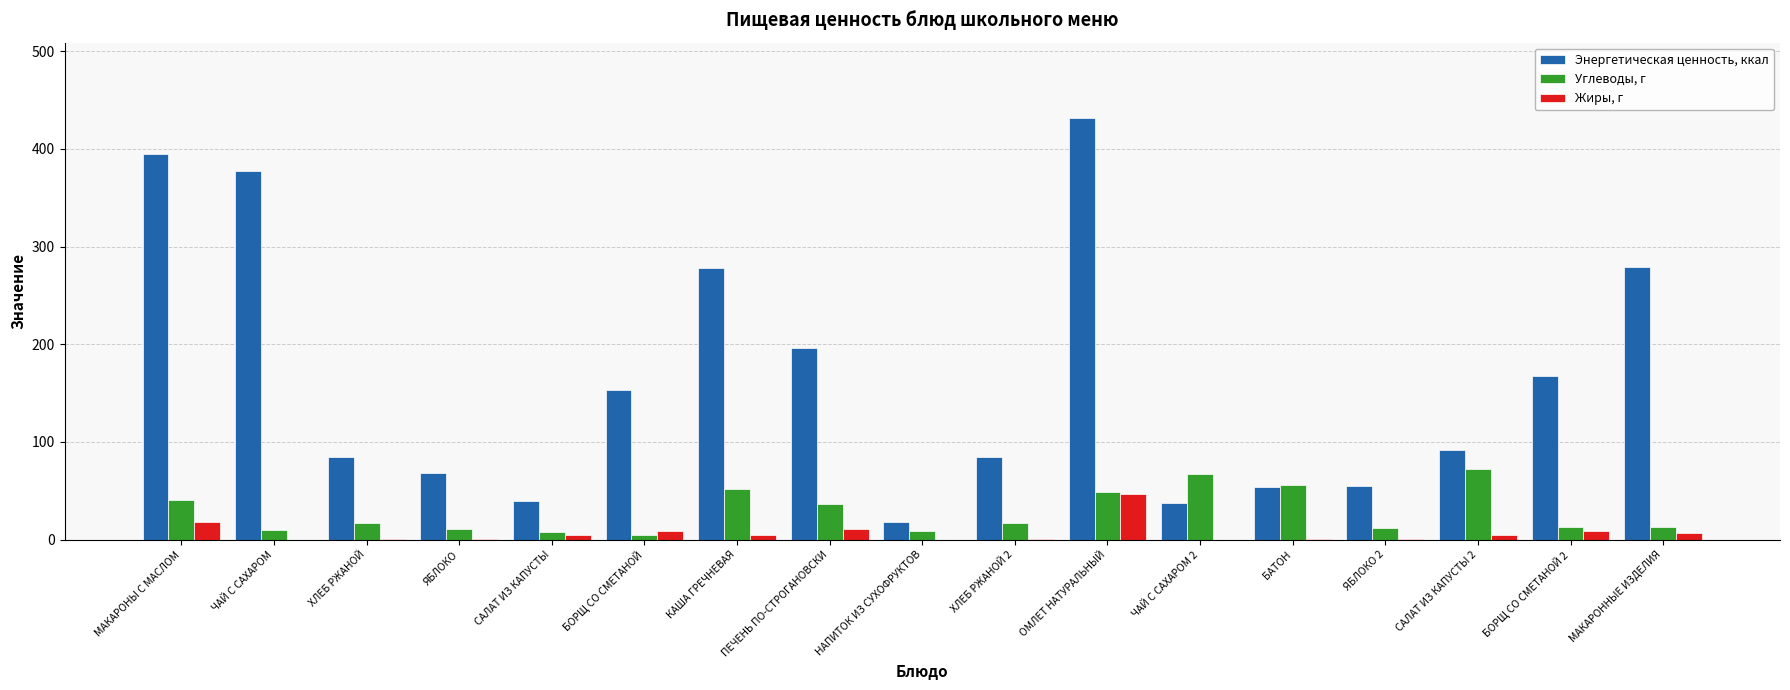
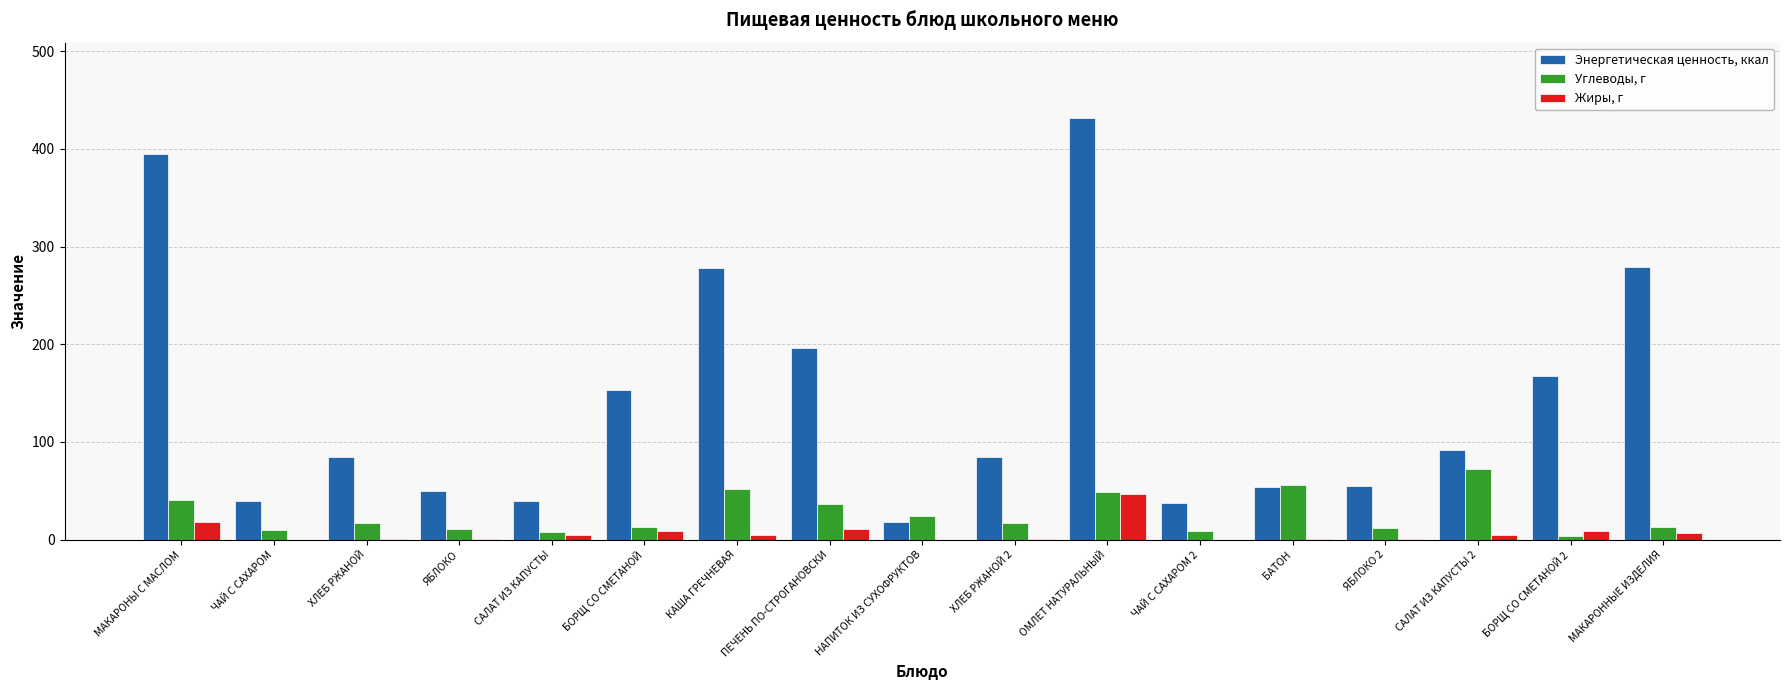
Энергетическая ценность, ккал, ЧАЙ С САХАРОМ: 380 -> 40
Энергетическая ценность, ккал, ЯБЛОКО: 70 -> 50
Углеводы, г, БОРЩ СО СМЕТАНОЙ: 0 -> 10
Углеводы, г, НАПИТОК ИЗ СУХОФРУКТОВ: 10 -> 20
Углеводы, г, ЧАЙ С САХАРОМ 2: 70 -> 10
Углеводы, г, БОРЩ СО СМЕТАНОЙ 2: 10 -> 0
